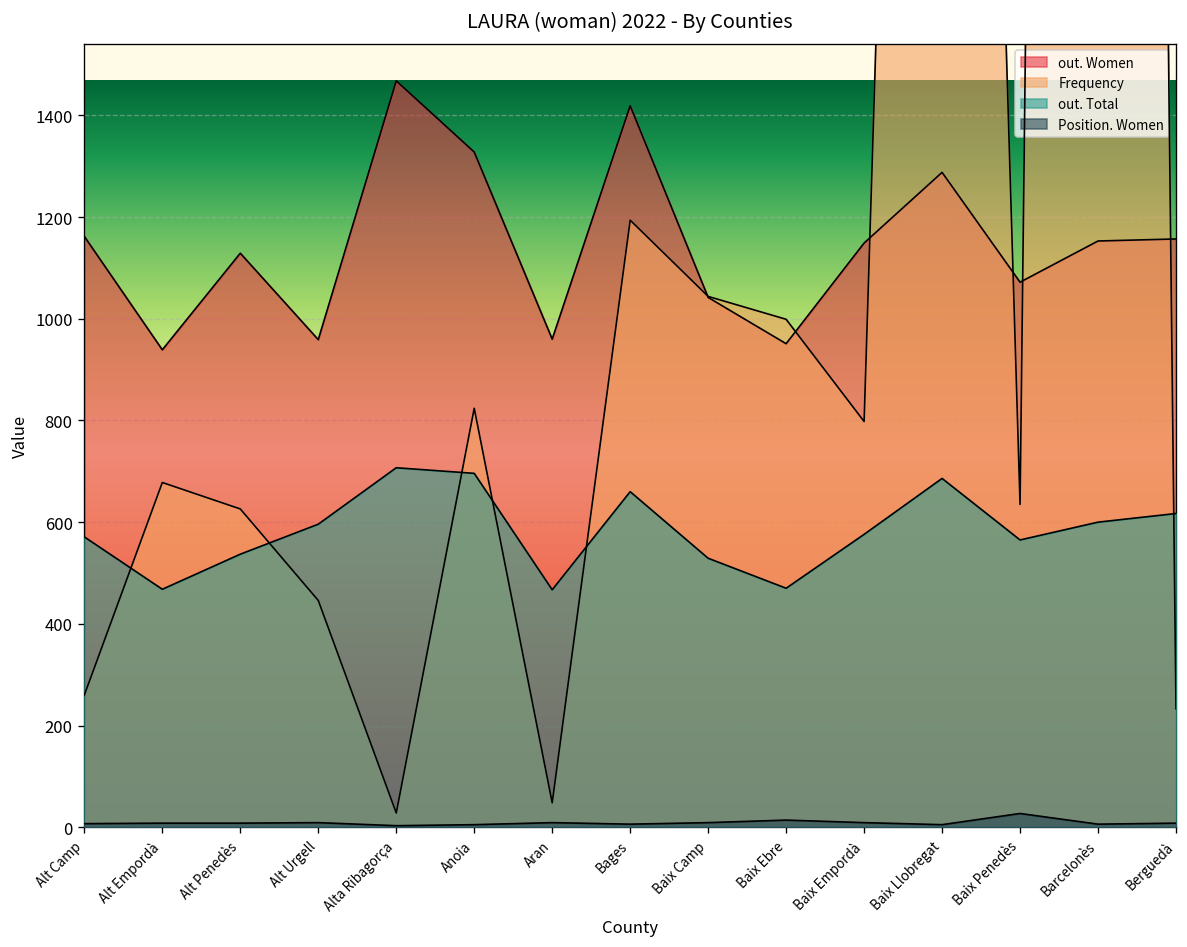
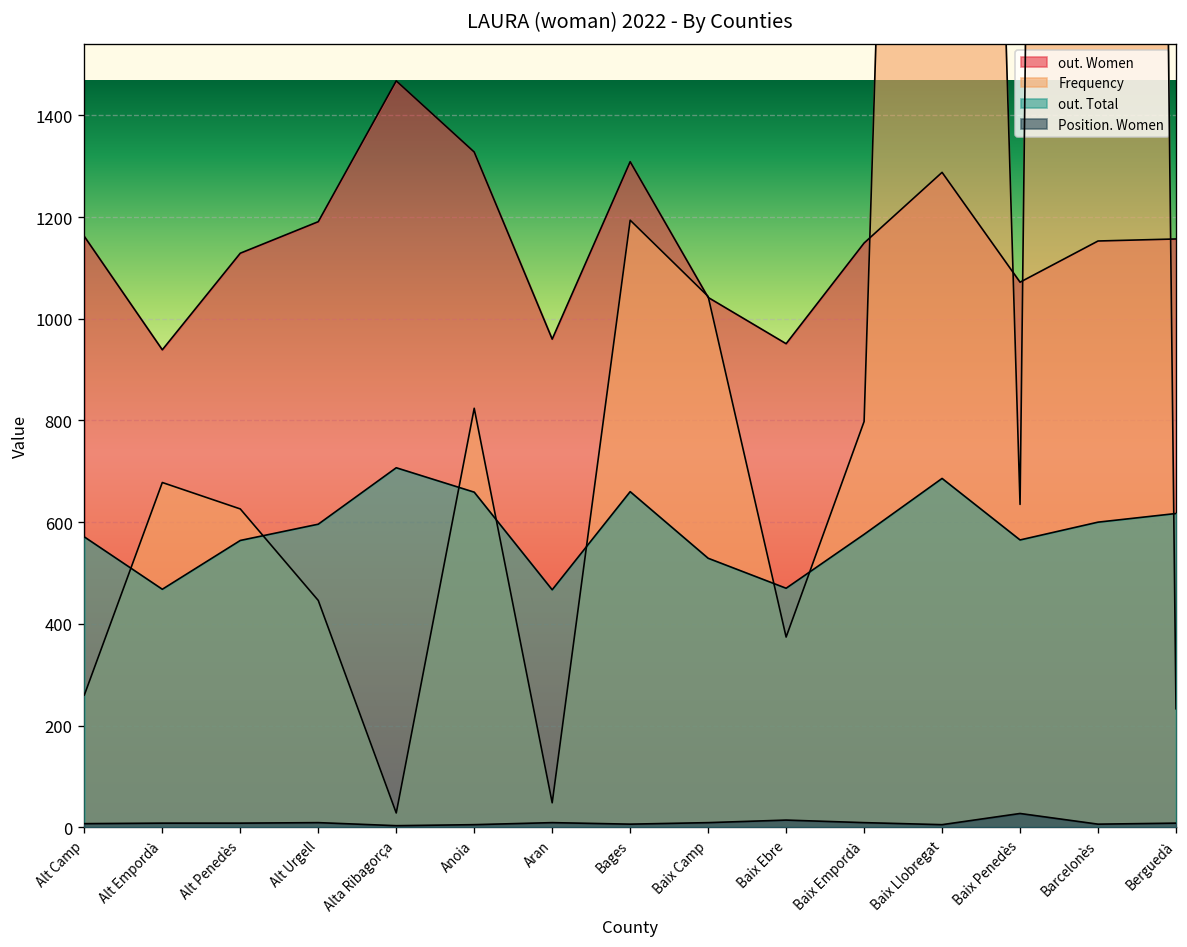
out. Total, Alt Penedès: 540 -> 560
out. Women, Alt Urgell: 960 -> 1190
out. Total, Anoia: 700 -> 660
out. Women, Bages: 1420 -> 1310
Frequency, Baix Ebre: 1000 -> 370
